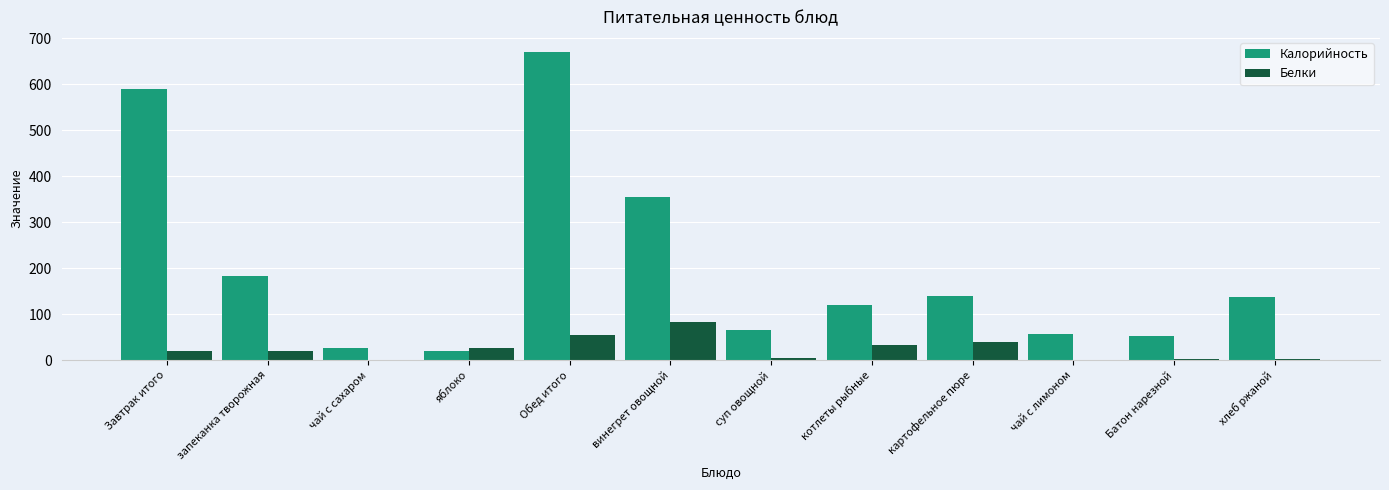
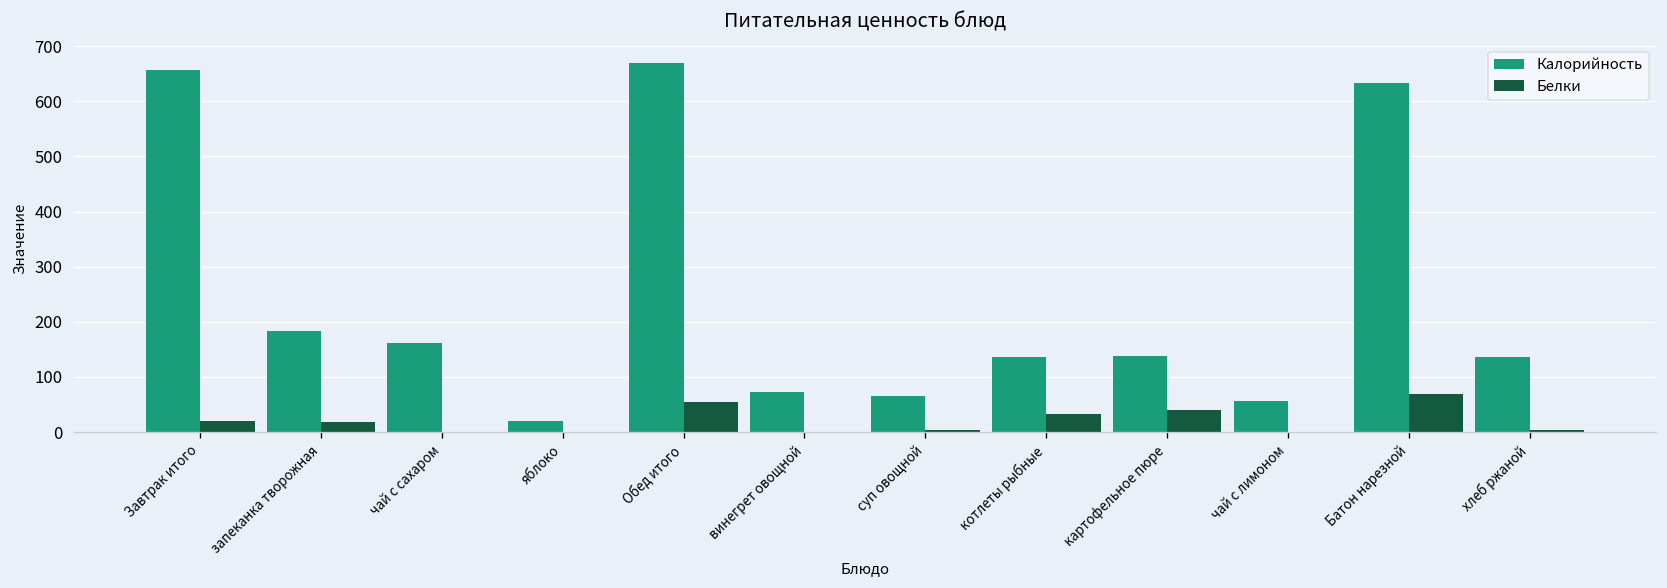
Калорийность, Завтрак итого: 590 -> 660
Калорийность, чай с сахаром: 30 -> 160
Белки, яблоко: 30 -> 0
Калорийность, винегрет овощной: 350 -> 70
Белки, винегрет овощной: 80 -> 0
Калорийность, котлеты рыбные: 120 -> 140
Калорийность, Батон нарезной: 50 -> 630
Белки, Батон нарезной: 0 -> 70
